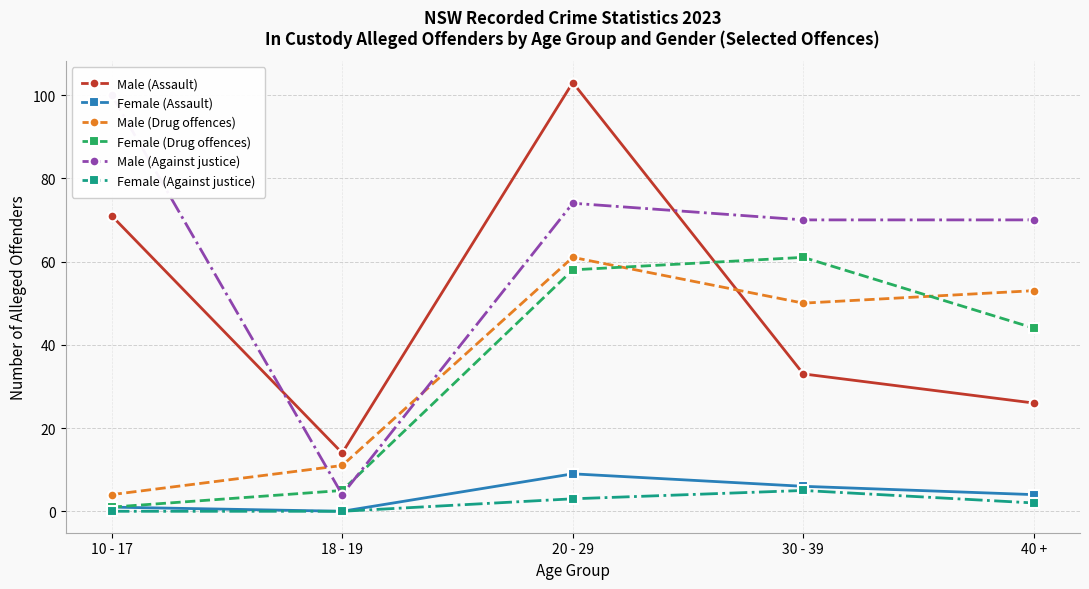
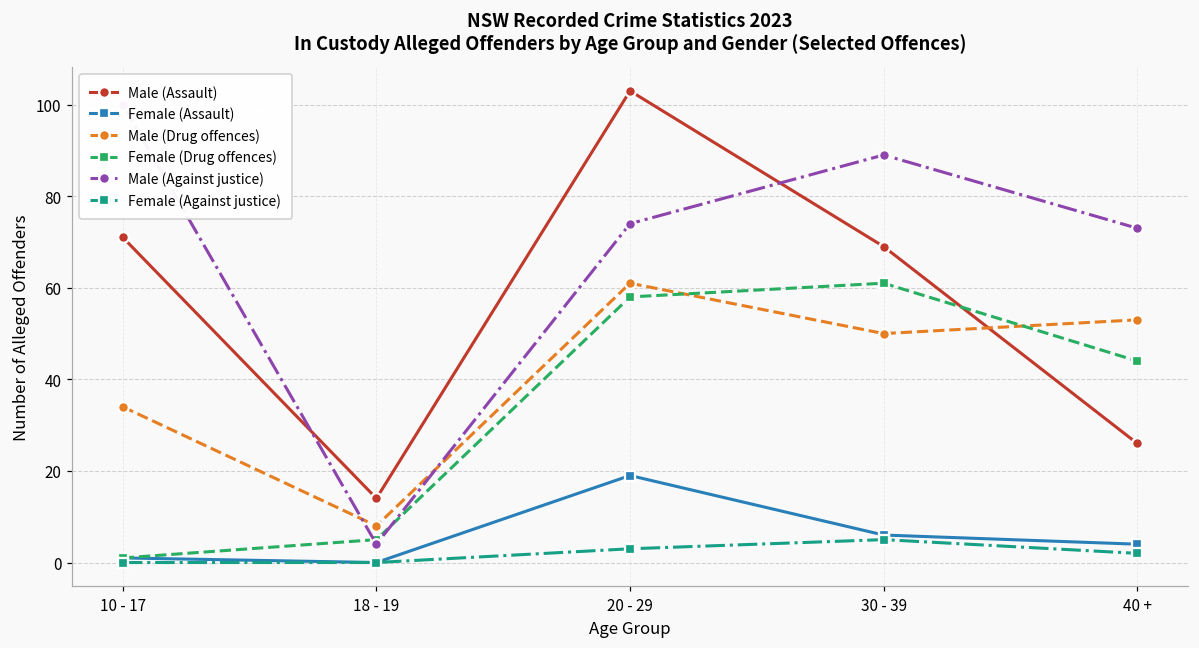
Male (Drug offences), 10 - 17: 4 -> 34
Male (Drug offences), 18 - 19: 11 -> 8
Female (Assault), 20 - 29: 9 -> 19
Male (Assault), 30 - 39: 33 -> 69
Male (Against justice), 30 - 39: 70 -> 89
Male (Against justice), 40 +: 70 -> 73
